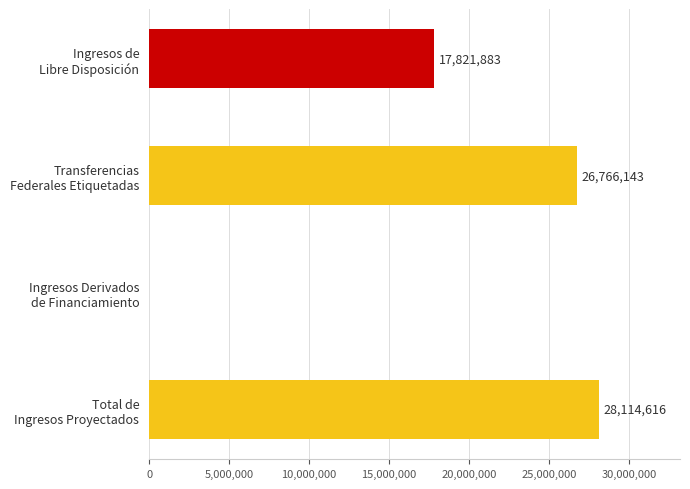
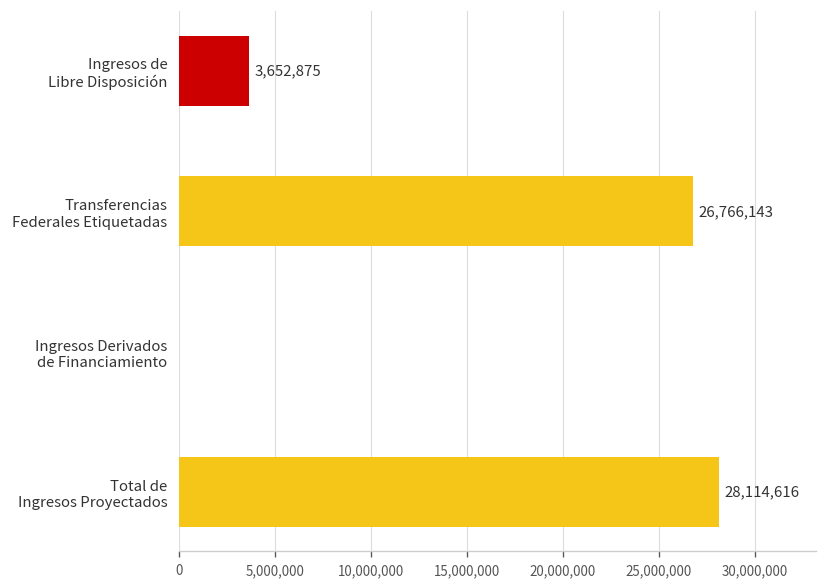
Ingresos de Libre Disposición: 17,821,883 -> 3,652,875
